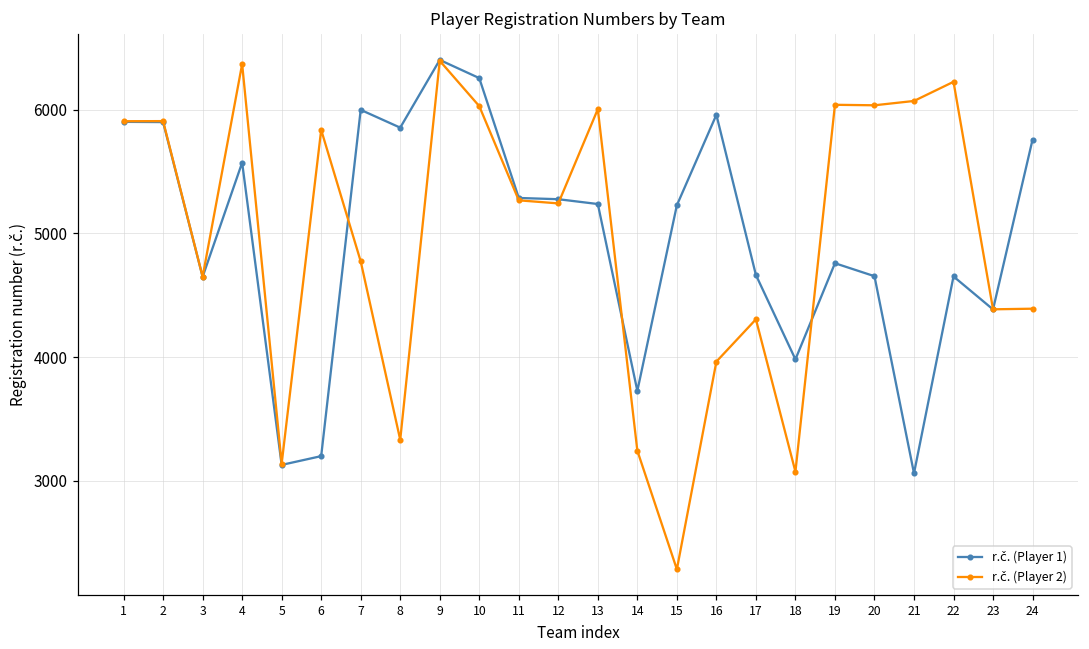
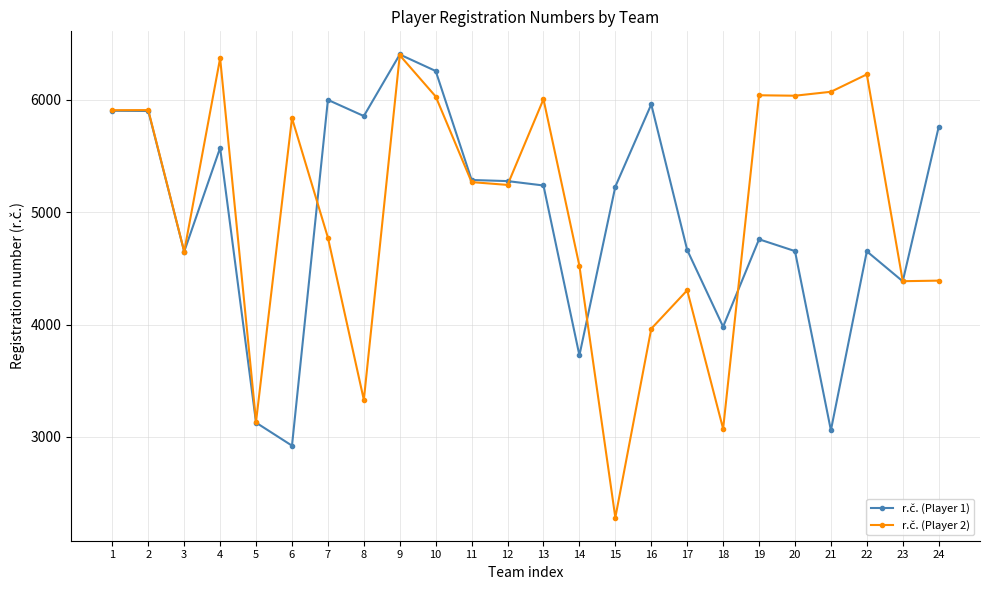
r.č. (Player 1), 6: 3200 -> 2920
r.č. (Player 2), 14: 3240 -> 4520
